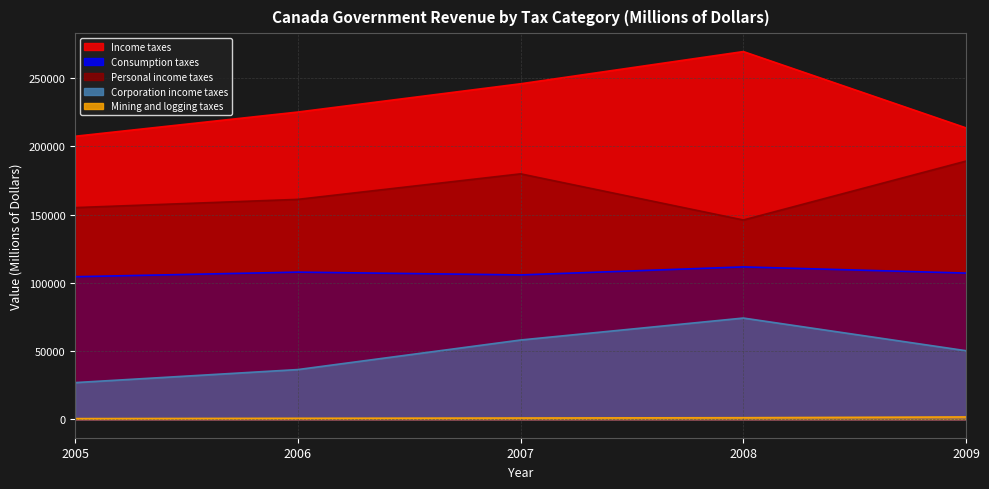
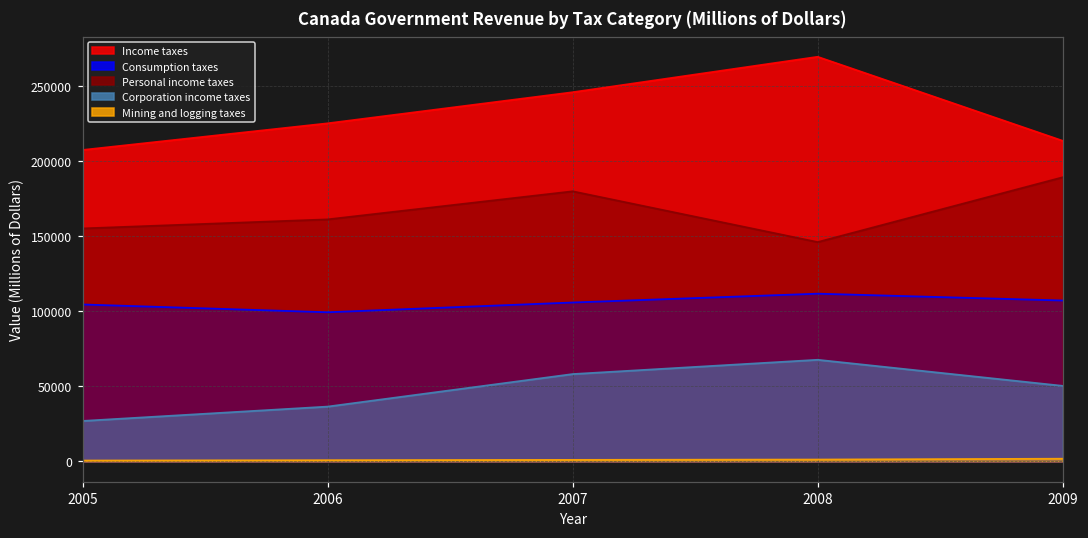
Consumption taxes, 2006: 108000 -> 99000
Corporation income taxes, 2008: 74000 -> 68000
